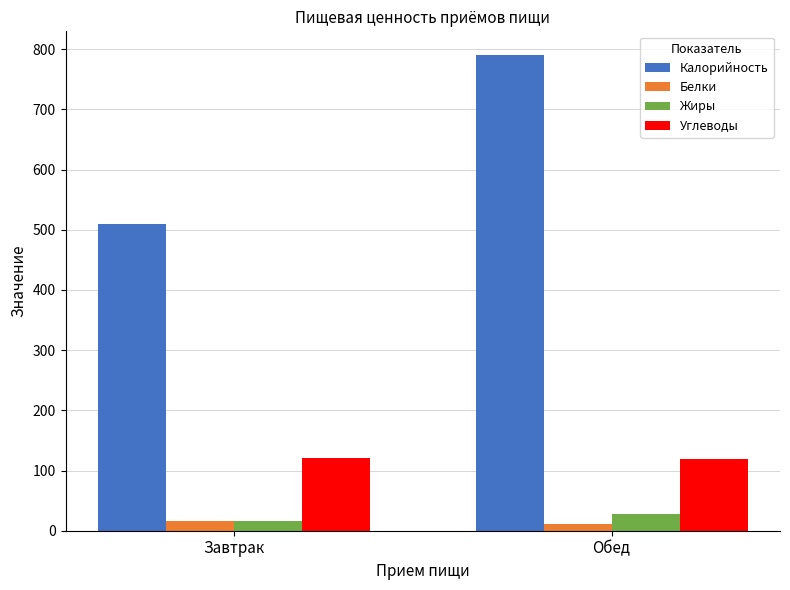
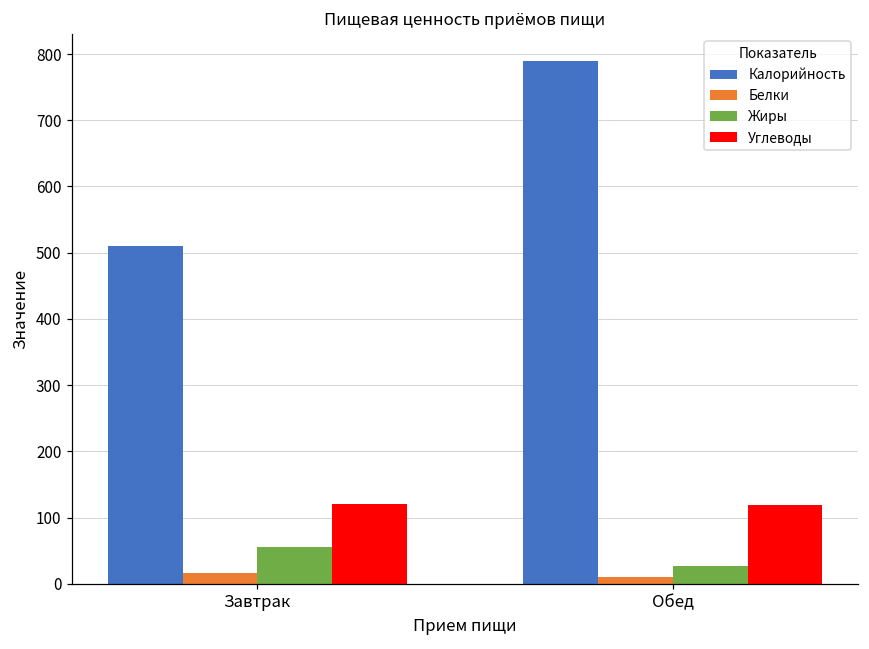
Жиры, Завтрак: 20 -> 60
